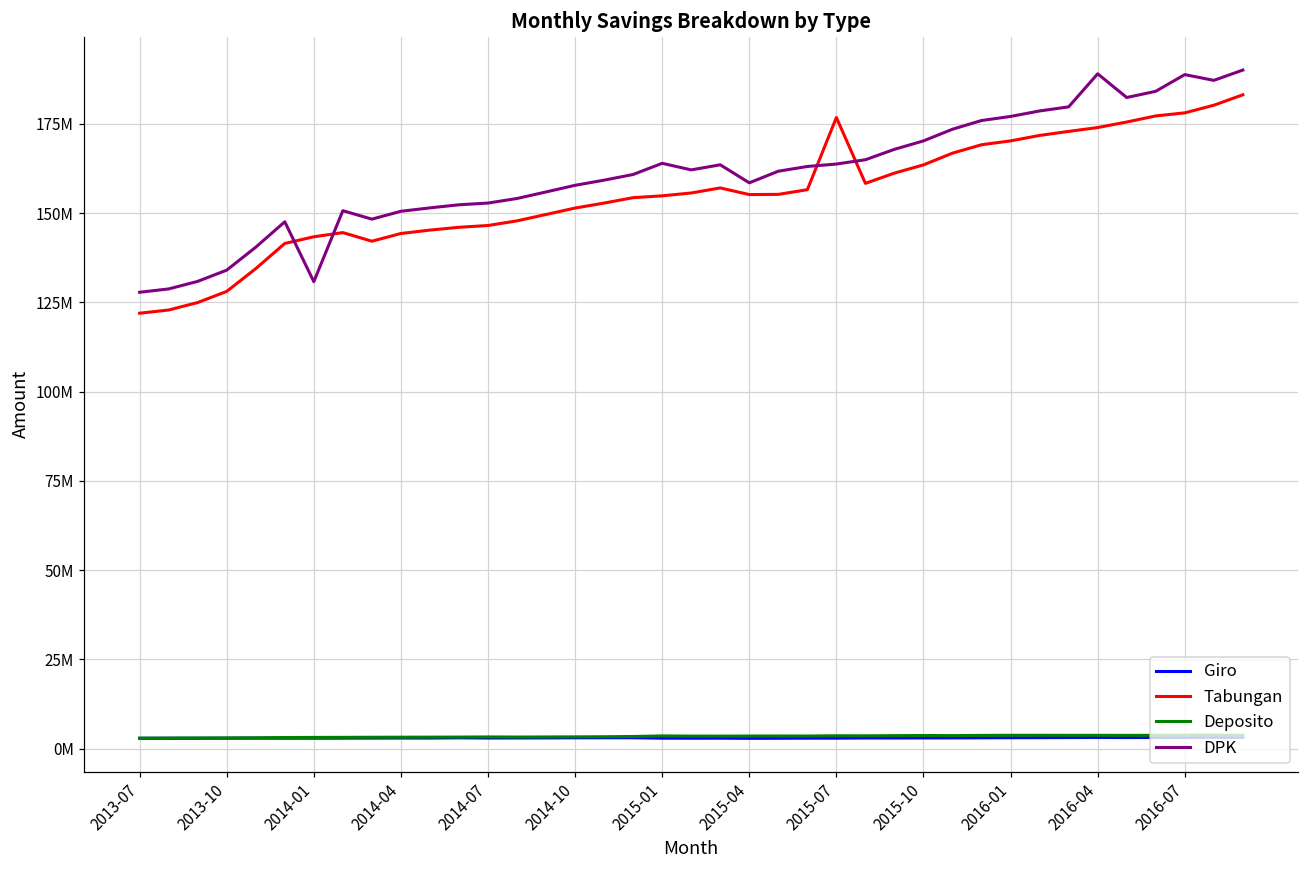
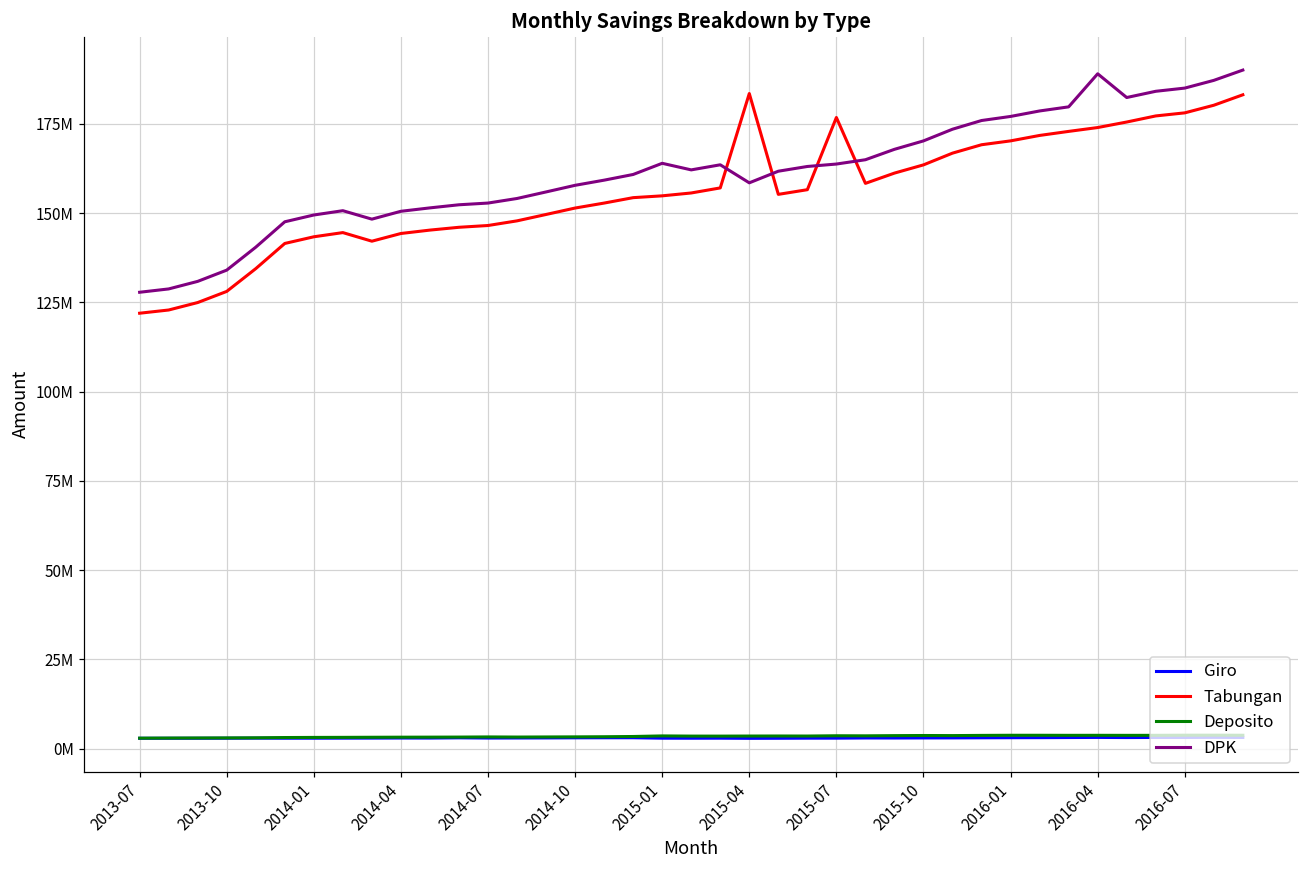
DPK, 2014-01: 131000000 -> 150000000
Tabungan, 2015-04: 155000000 -> 184000000
DPK, 2016-07: 189000000 -> 185000000
